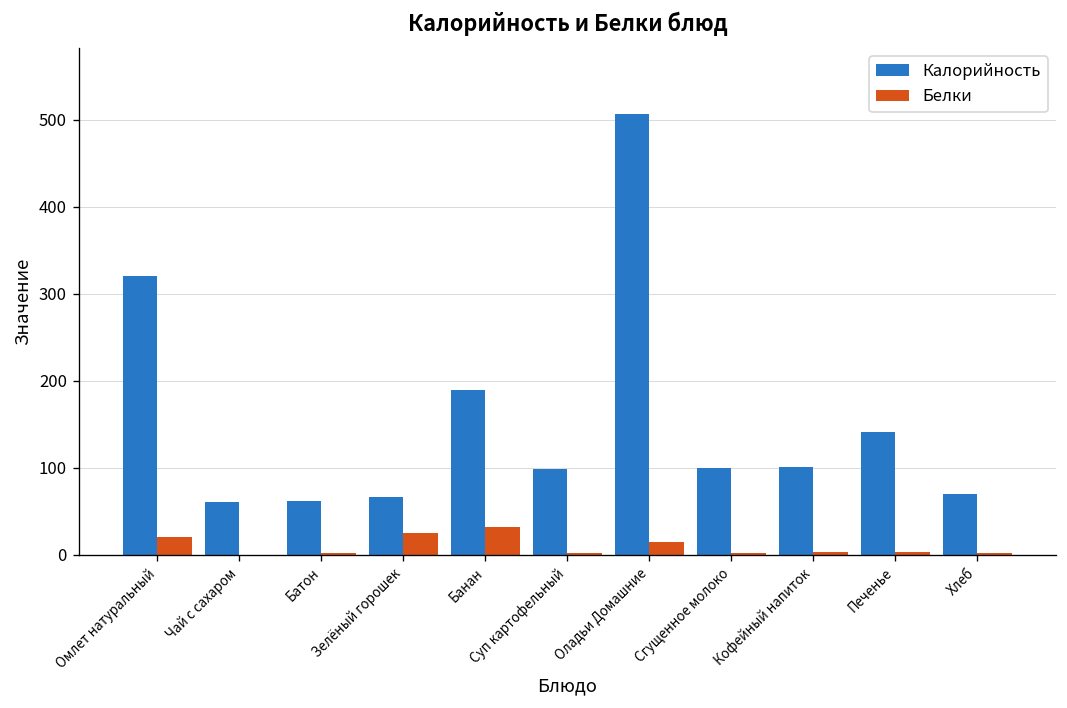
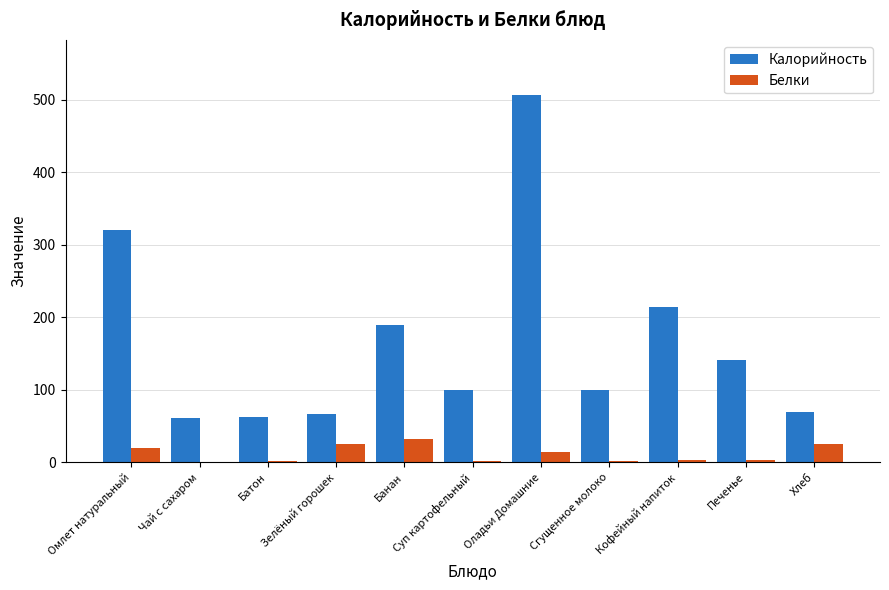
Калорийность, Кофейный напиток: 100 -> 210
Белки, Хлеб: 0 -> 30
